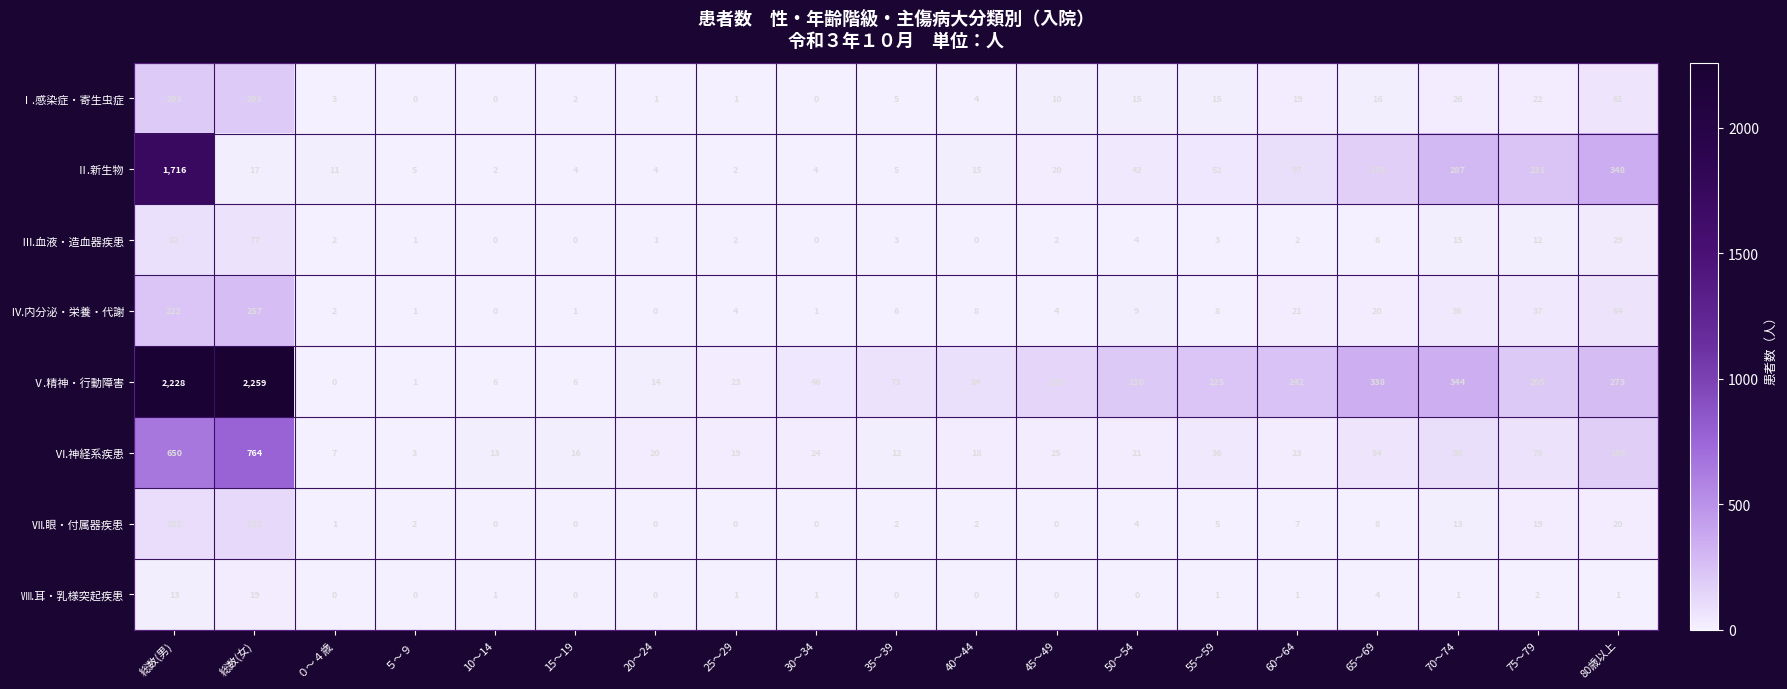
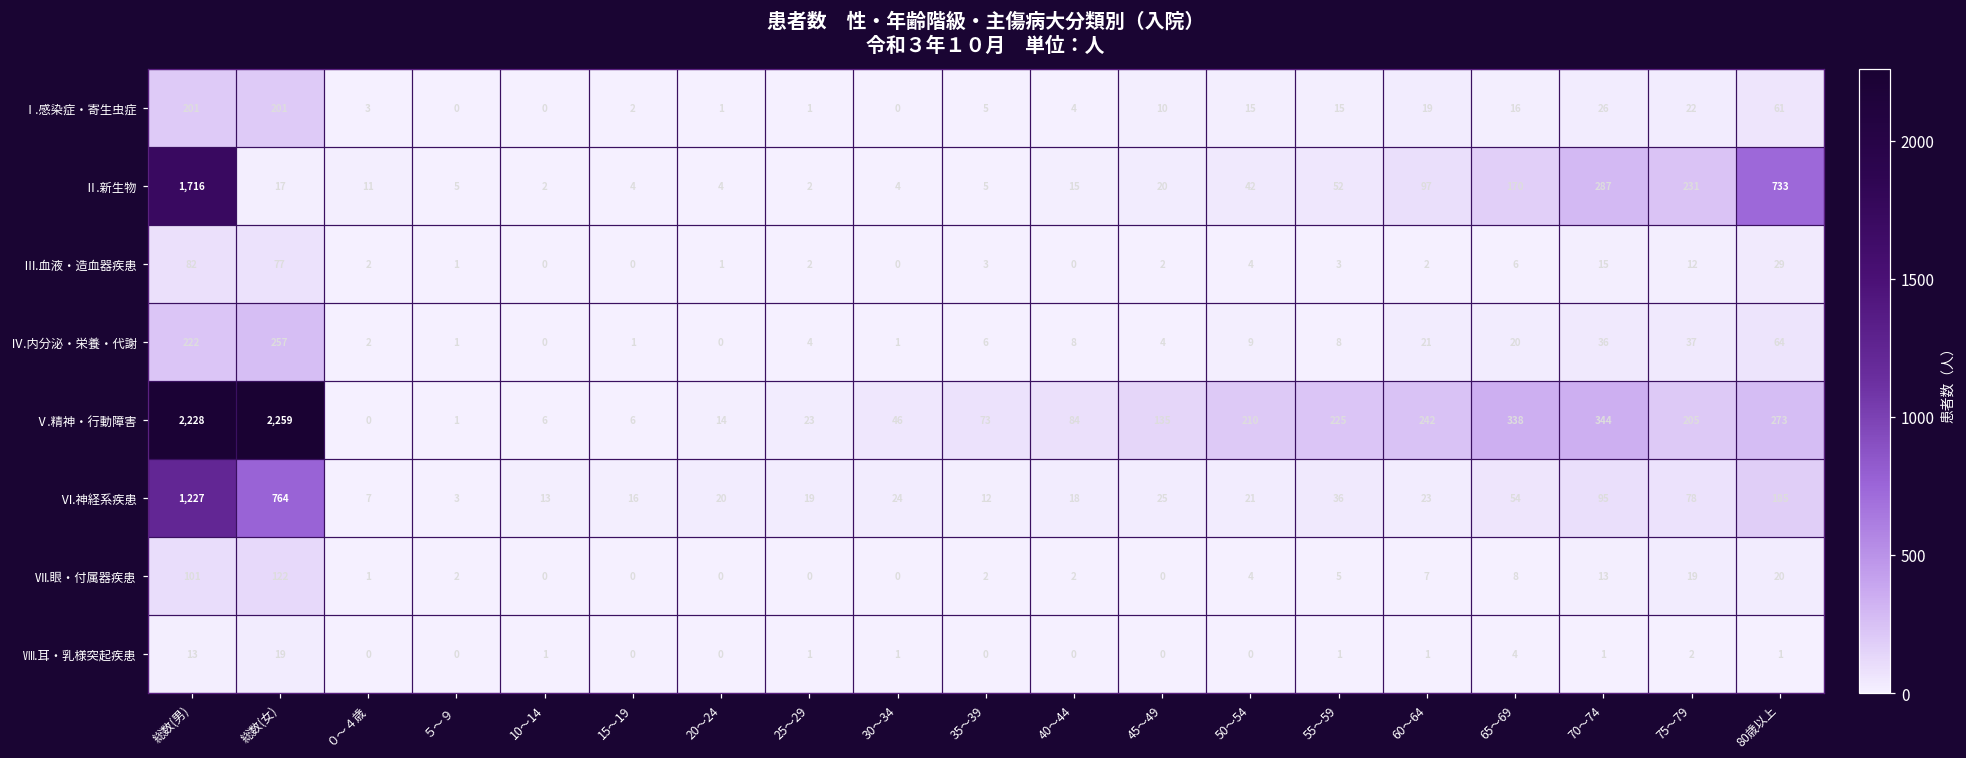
Ⅱ.新生物, 80歳以上: 348 -> 733
Ⅵ.神経系疾患, 総数(男): 650 -> 1,227
